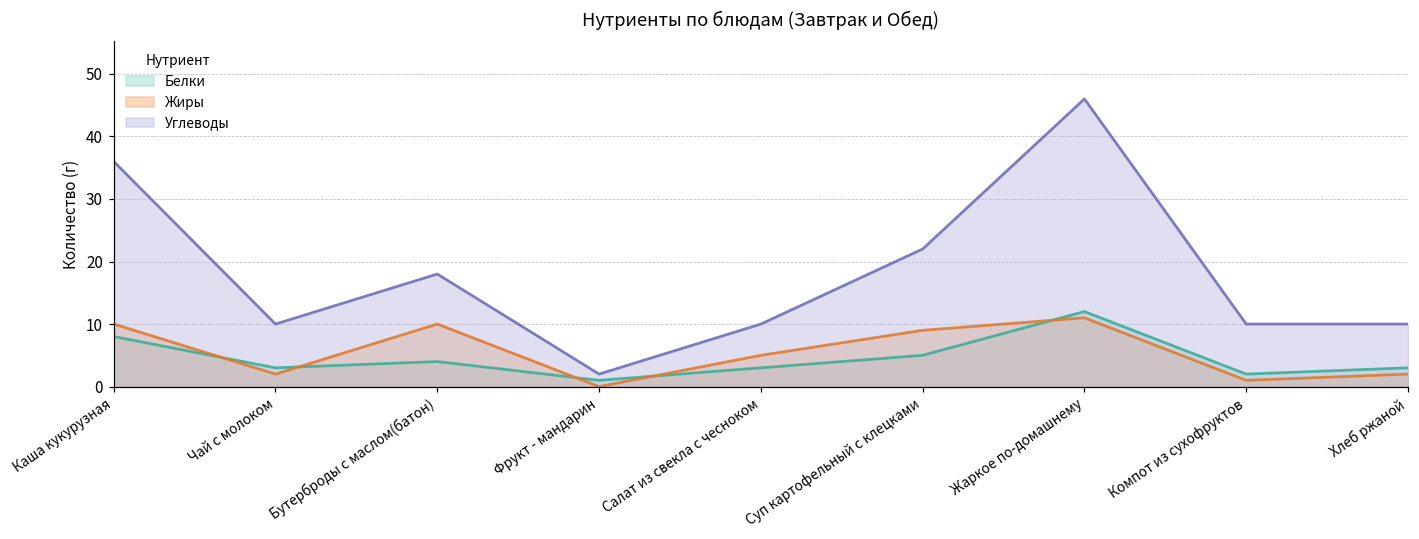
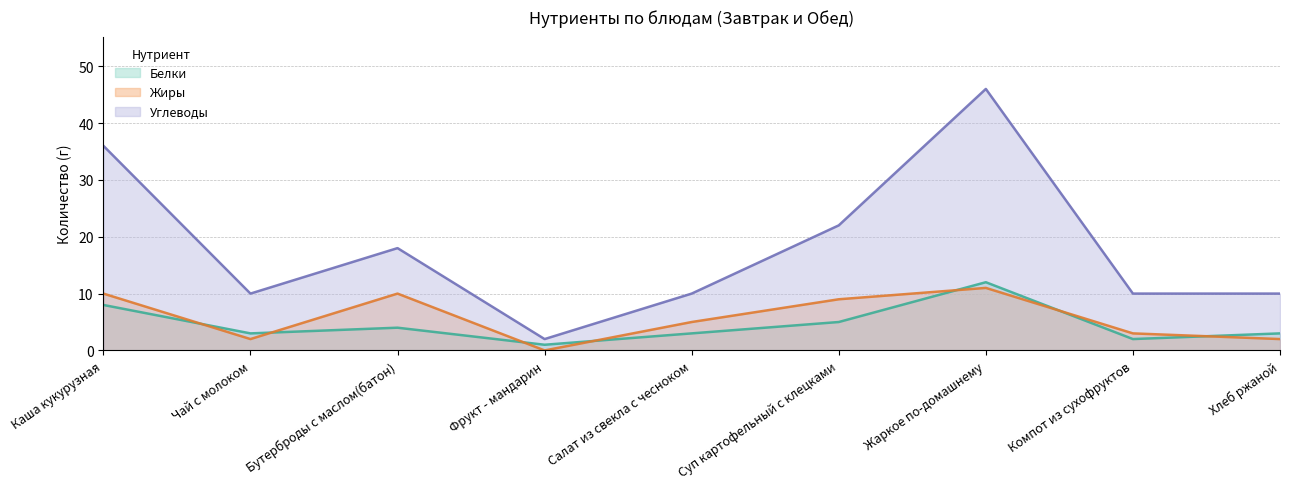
Жиры, Компот из сухофруктов: 1 -> 3
